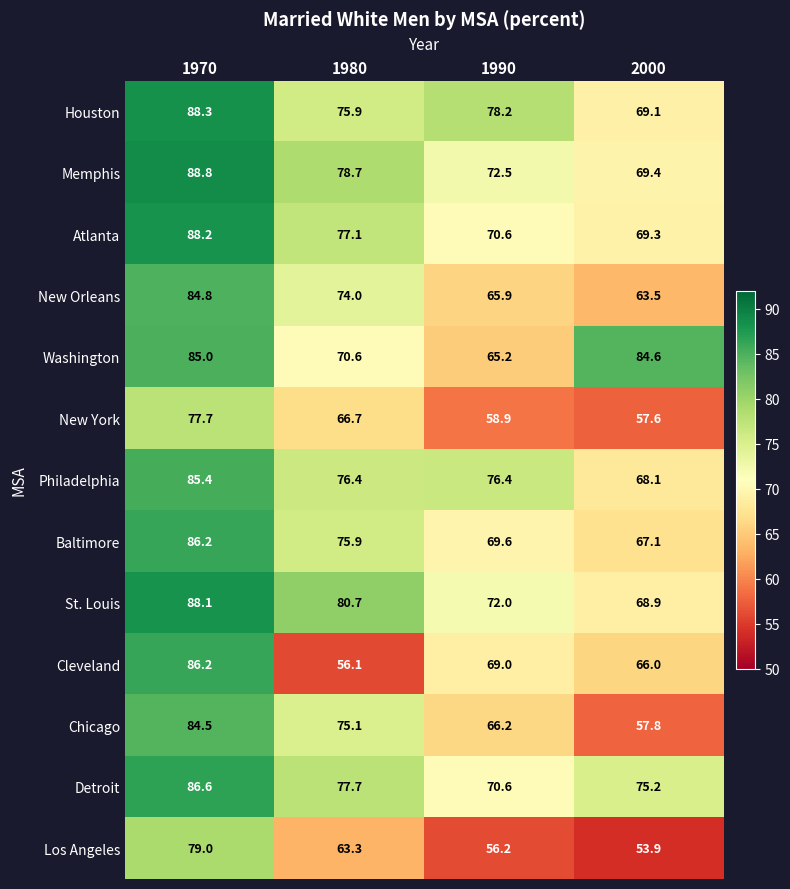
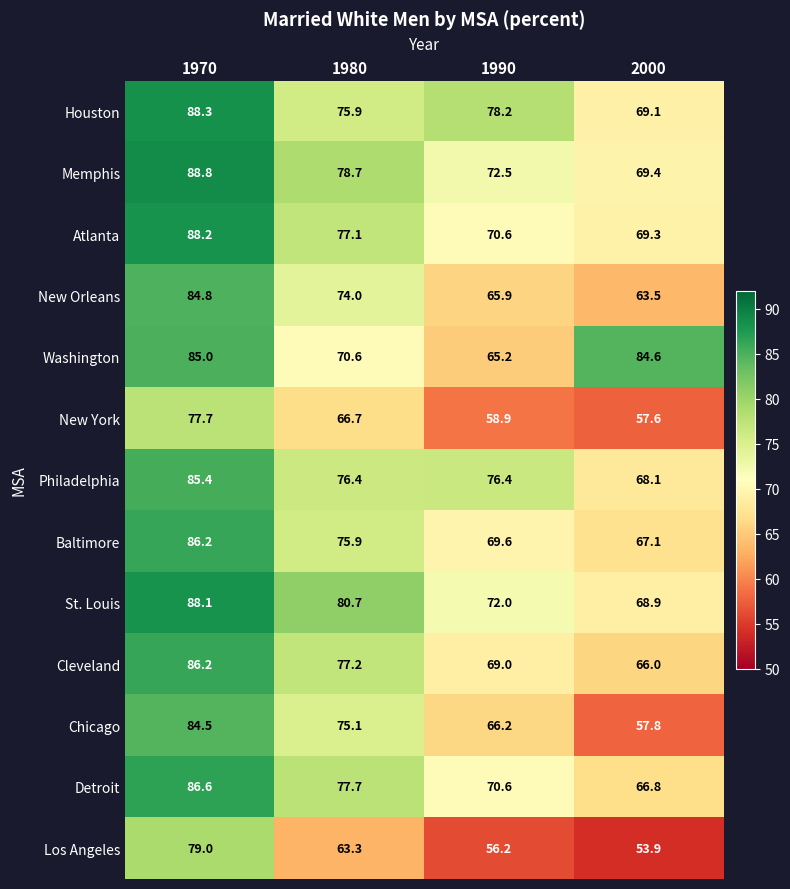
Cleveland, 1980: 56.1 -> 77.2
Detroit, 2000: 75.2 -> 66.8
